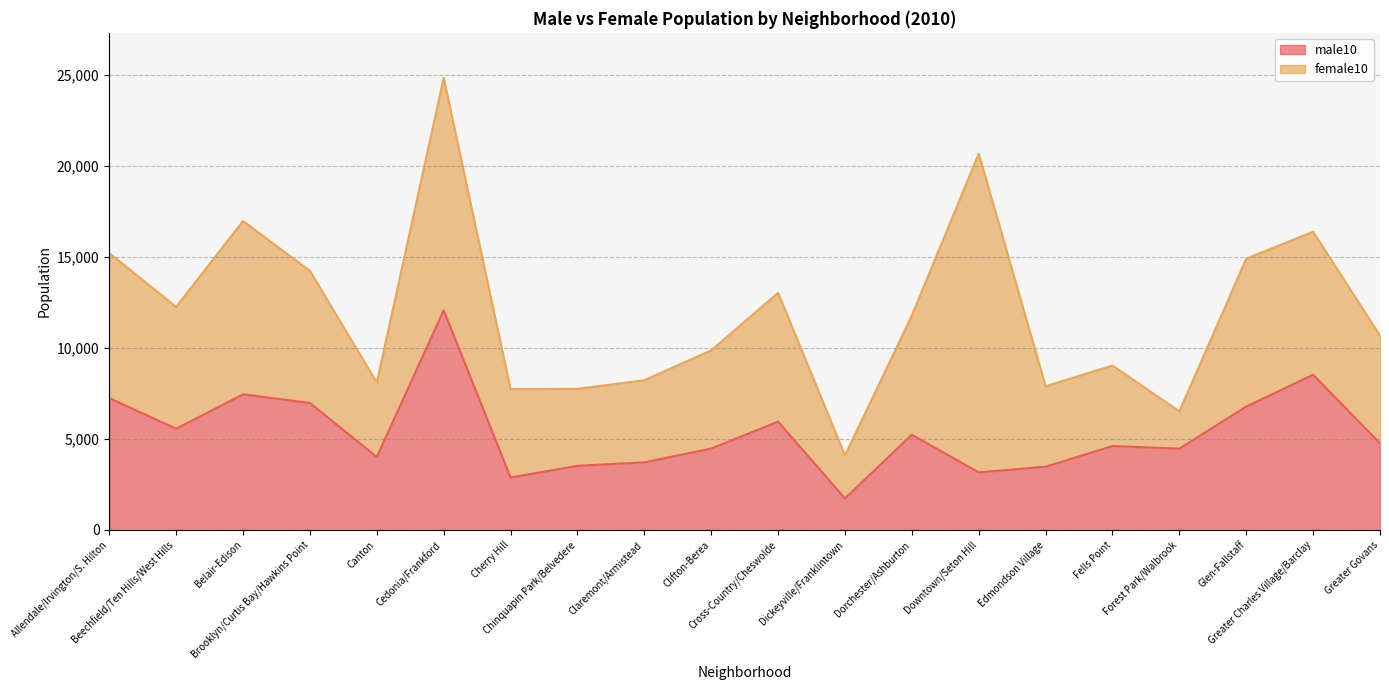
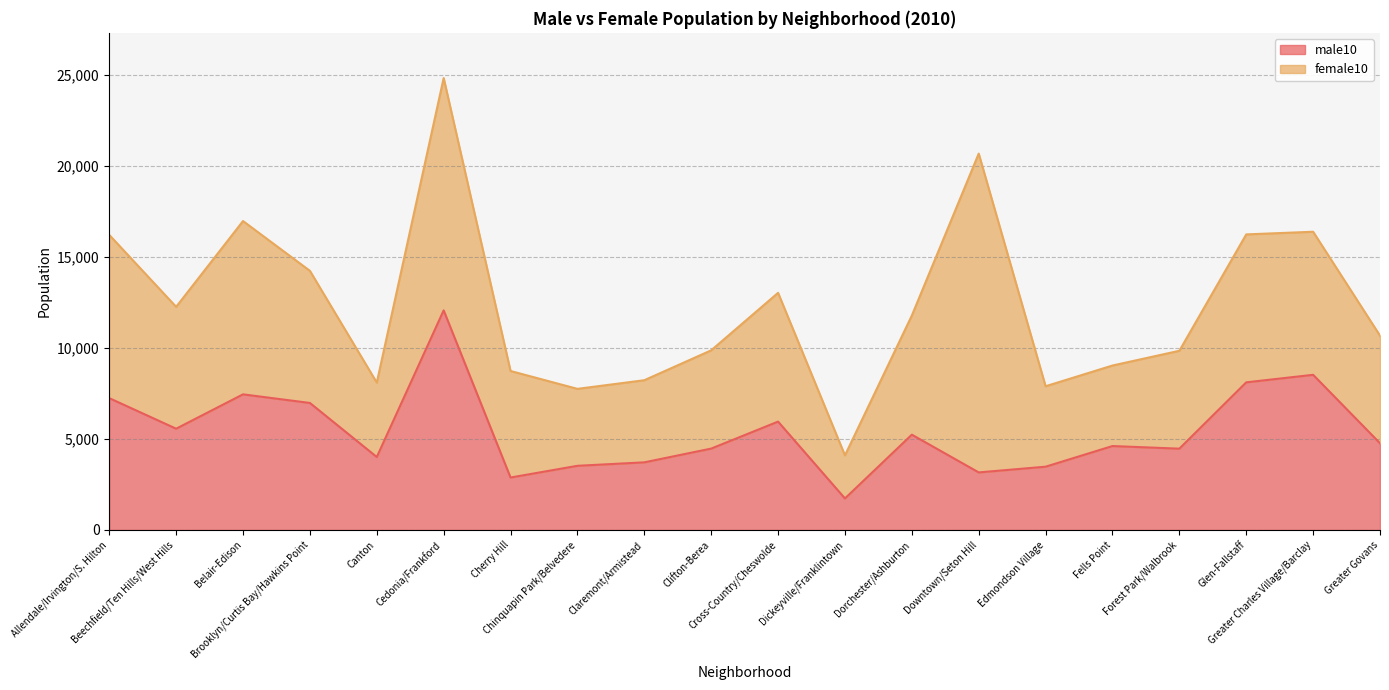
female10, Allendale/Irvington/S. Hilton: 8,000 -> 9,000
female10, Cherry Hill: 4,900 -> 5,900
female10, Forest Park/Walbrook: 2,000 -> 5,400
male10, Glen-Fallstaff: 6,800 -> 8,100
